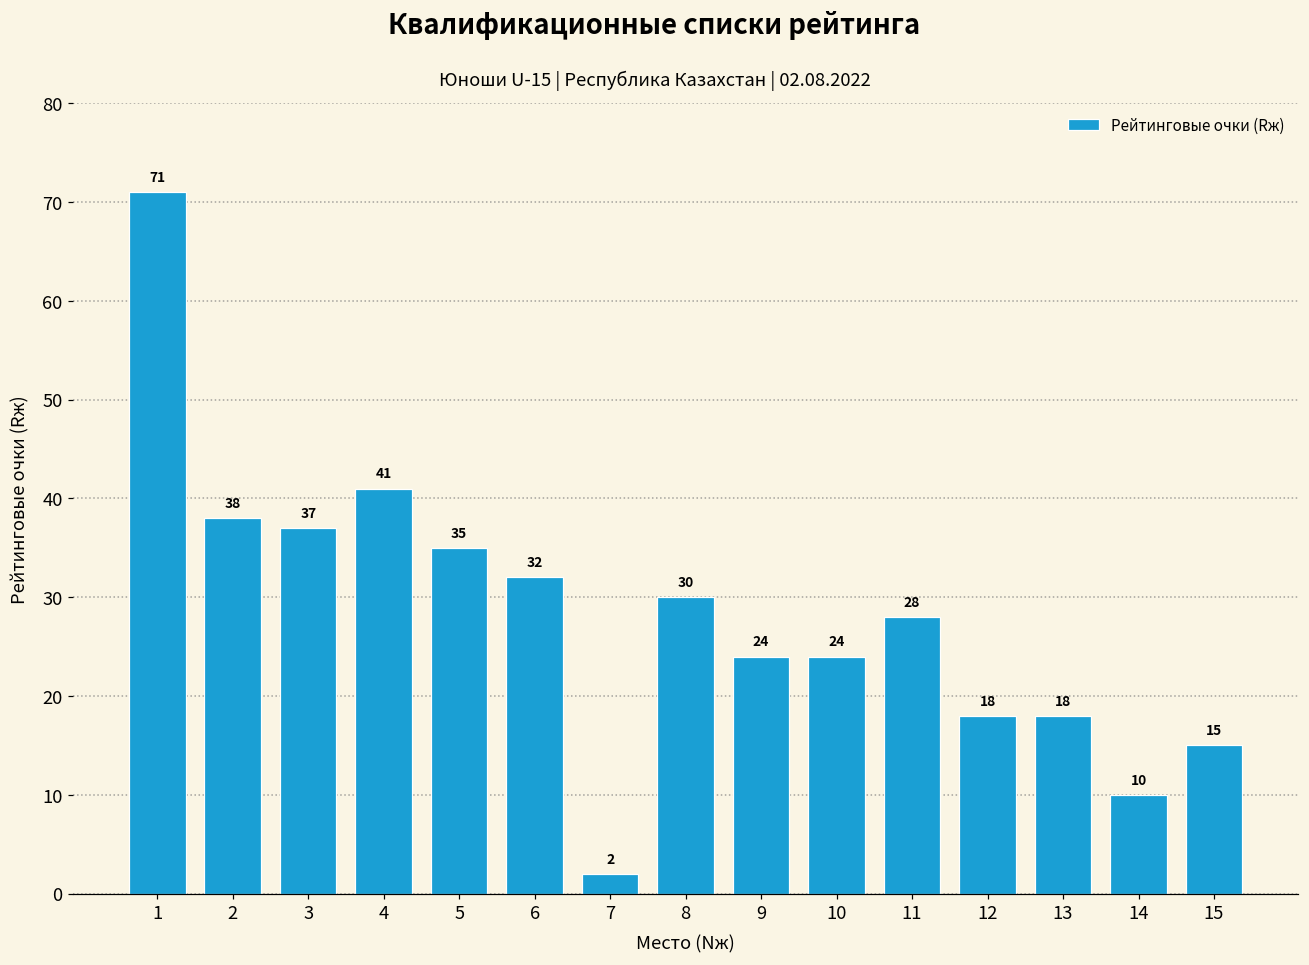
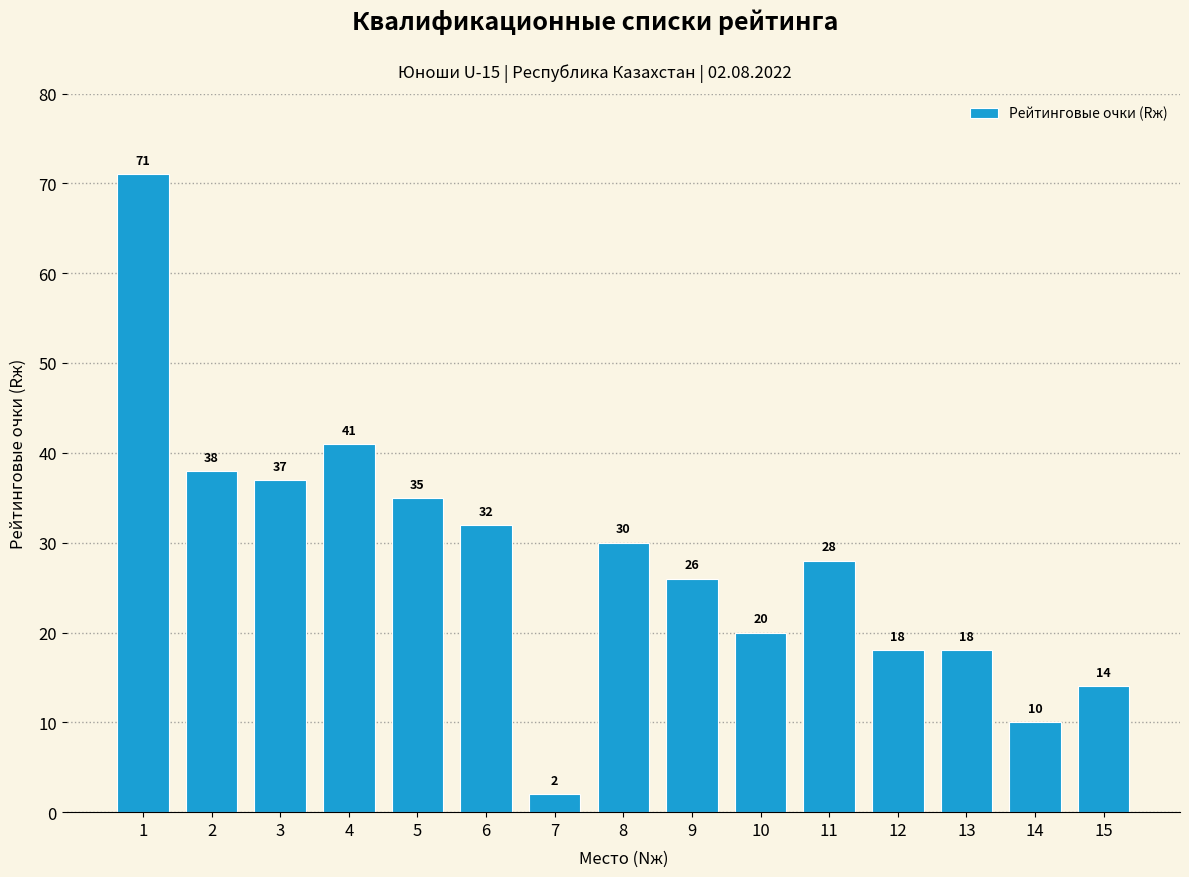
9: 24 -> 26
10: 24 -> 20
15: 15 -> 14
